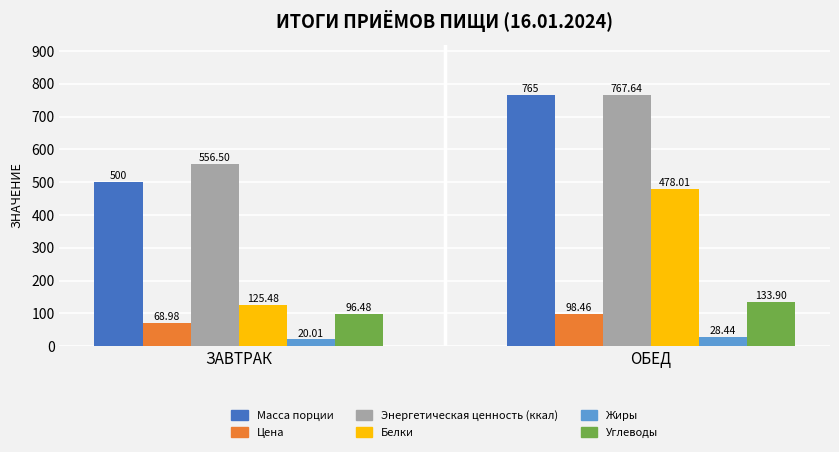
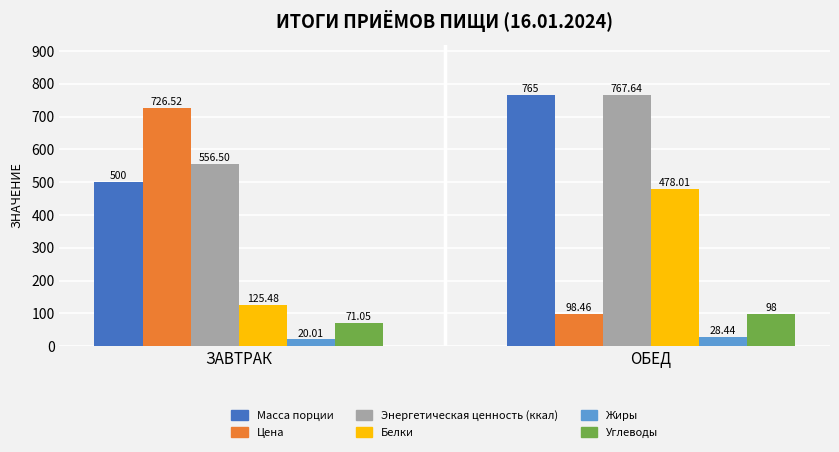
Цена, ЗАВТРАК: 68.98 -> 726.52
Углеводы, ЗАВТРАК: 96.48 -> 71.05
Углеводы, ОБЕД: 133.90 -> 98
